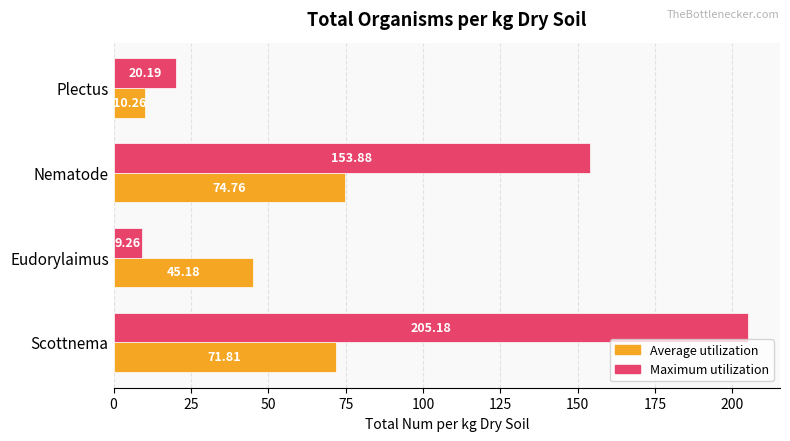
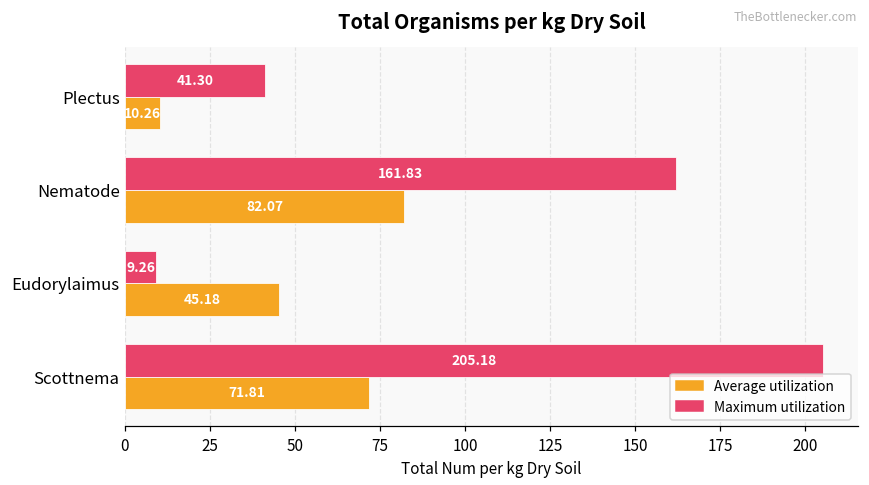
Maximum utilization, Plectus: 20.19 -> 41.30
Maximum utilization, Nematode: 153.88 -> 161.83
Average utilization, Nematode: 74.76 -> 82.07
